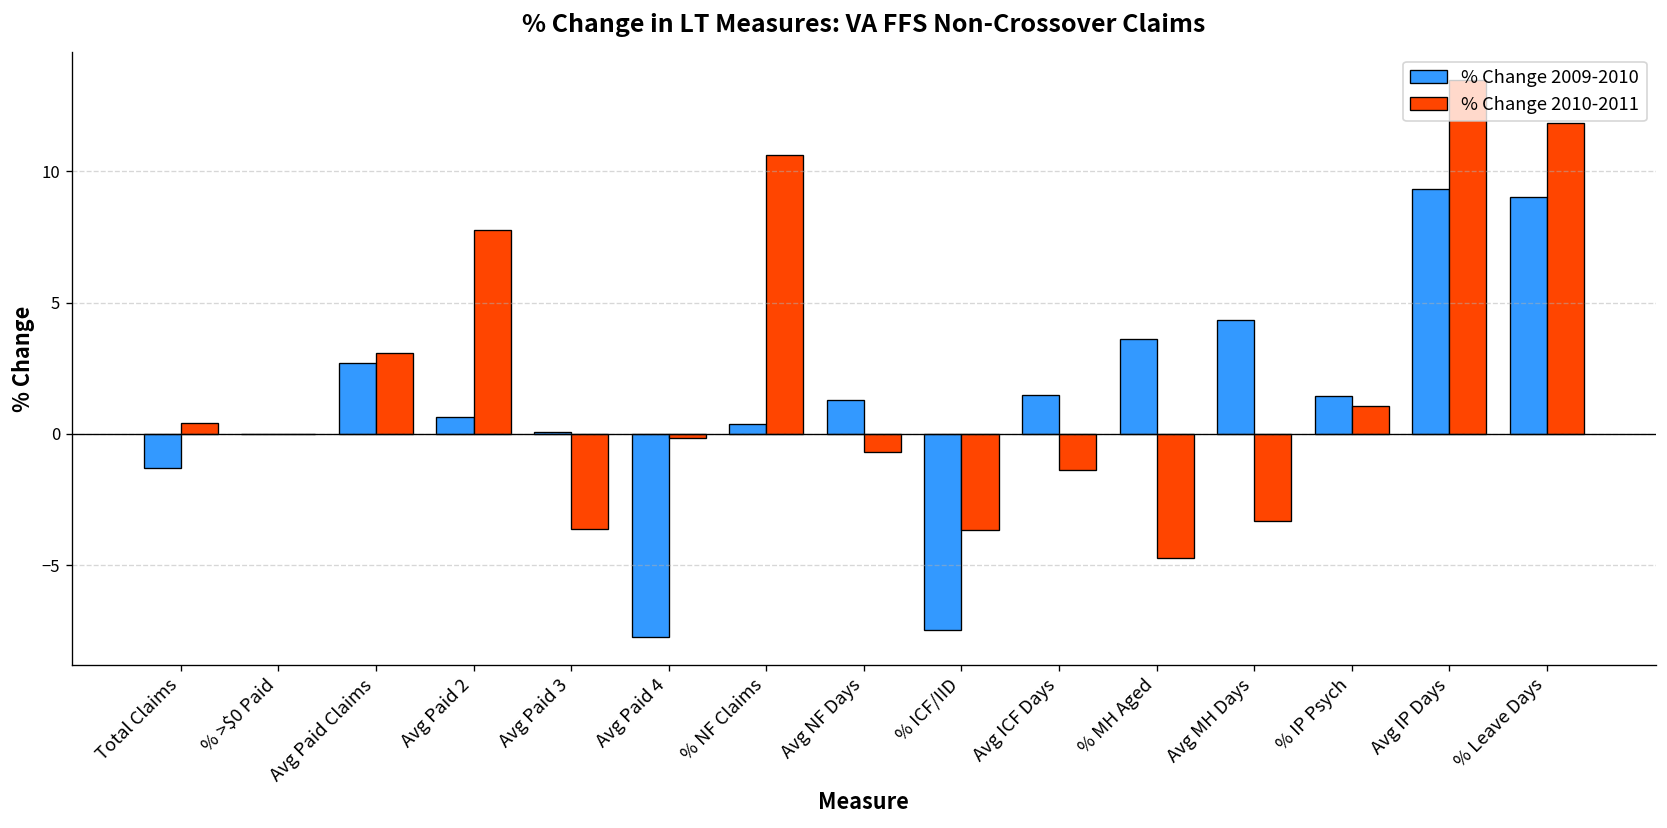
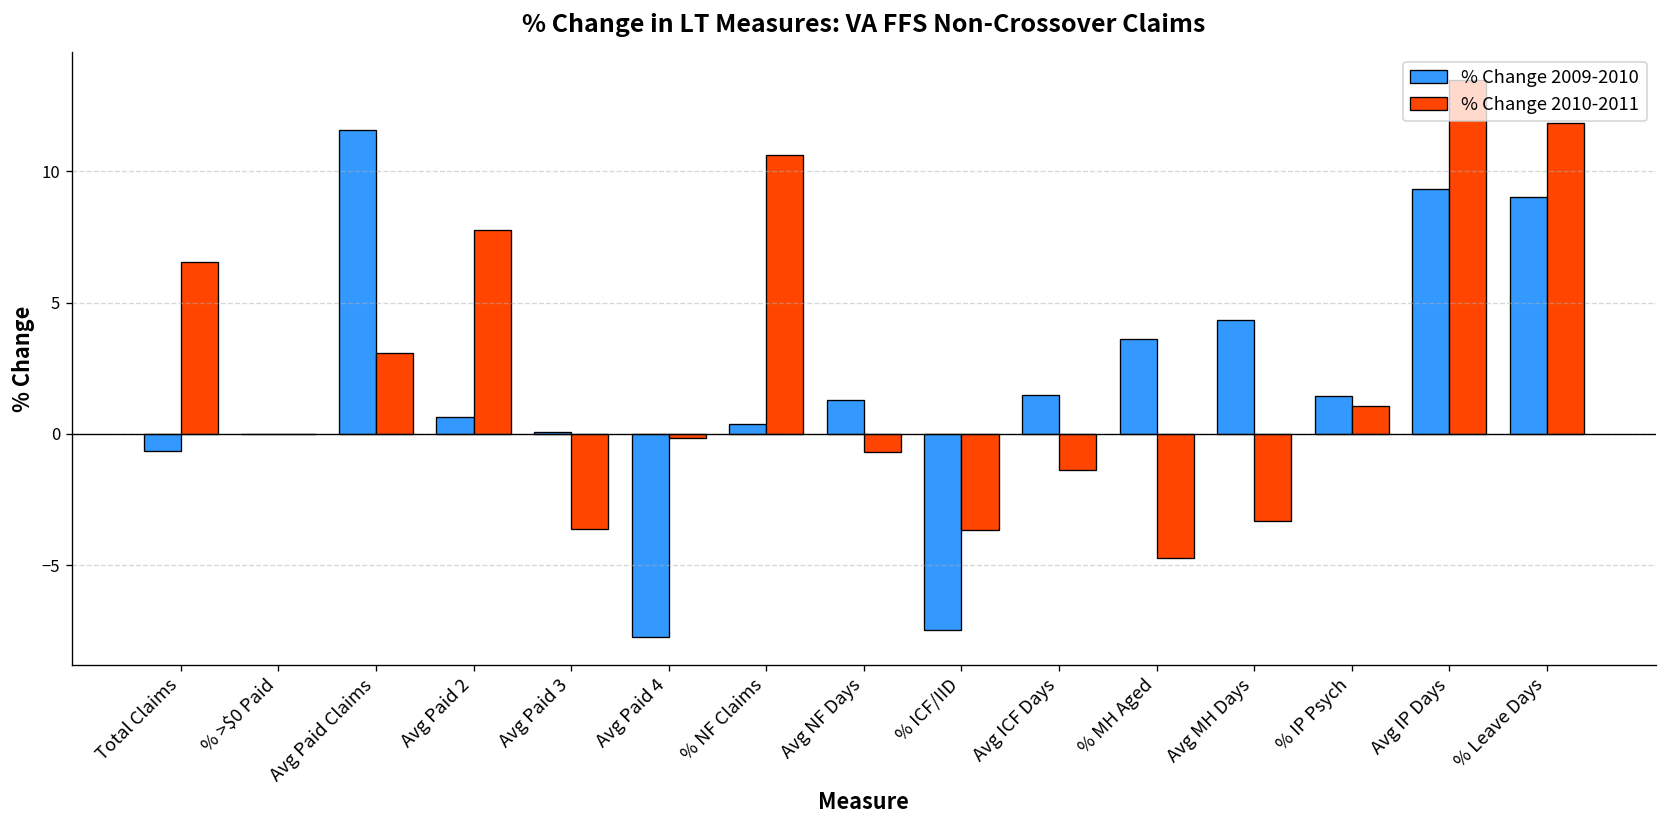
% Change 2009-2010, Total Claims: -1.3 -> -0.6
% Change 2010-2011, Total Claims: 0.4 -> 6.5
% Change 2009-2010, Avg Paid Claims: 2.7 -> 11.6
